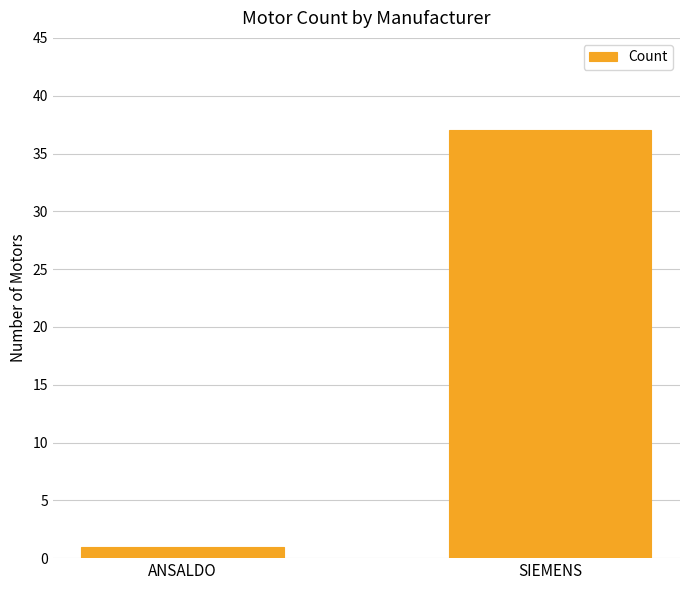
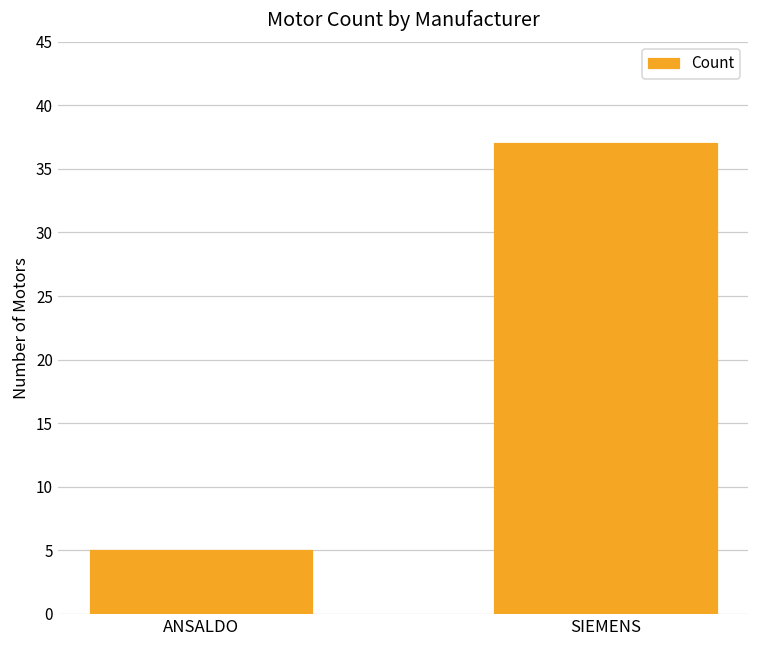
ANSALDO: 1 -> 5
